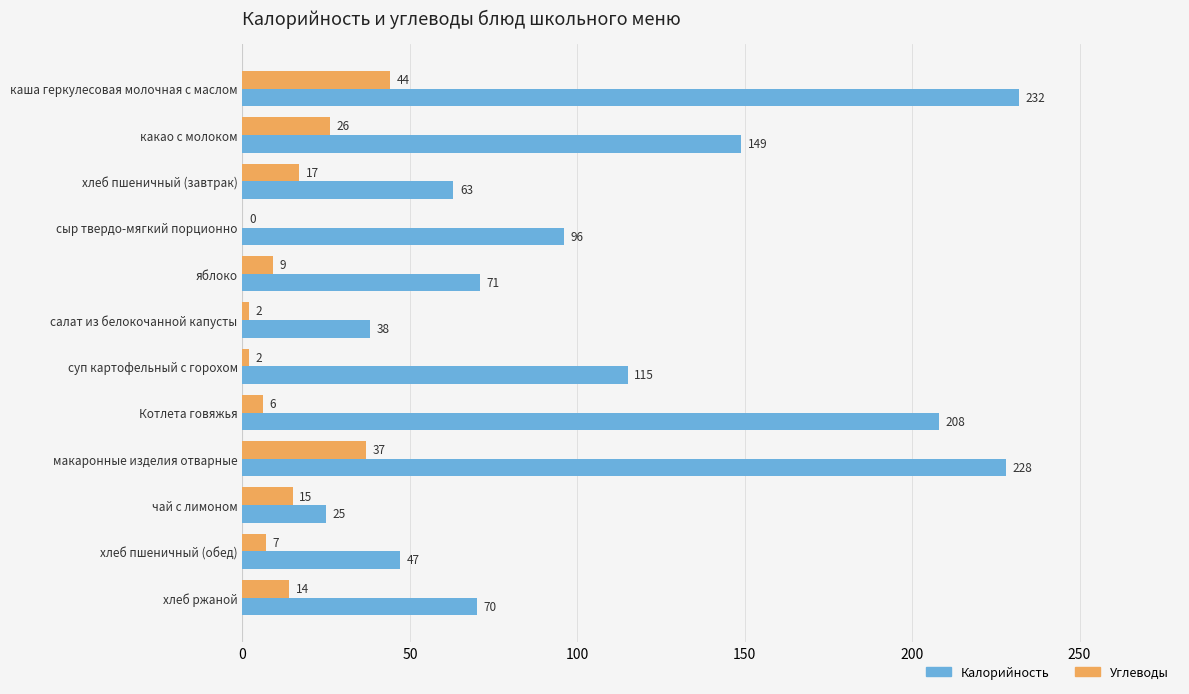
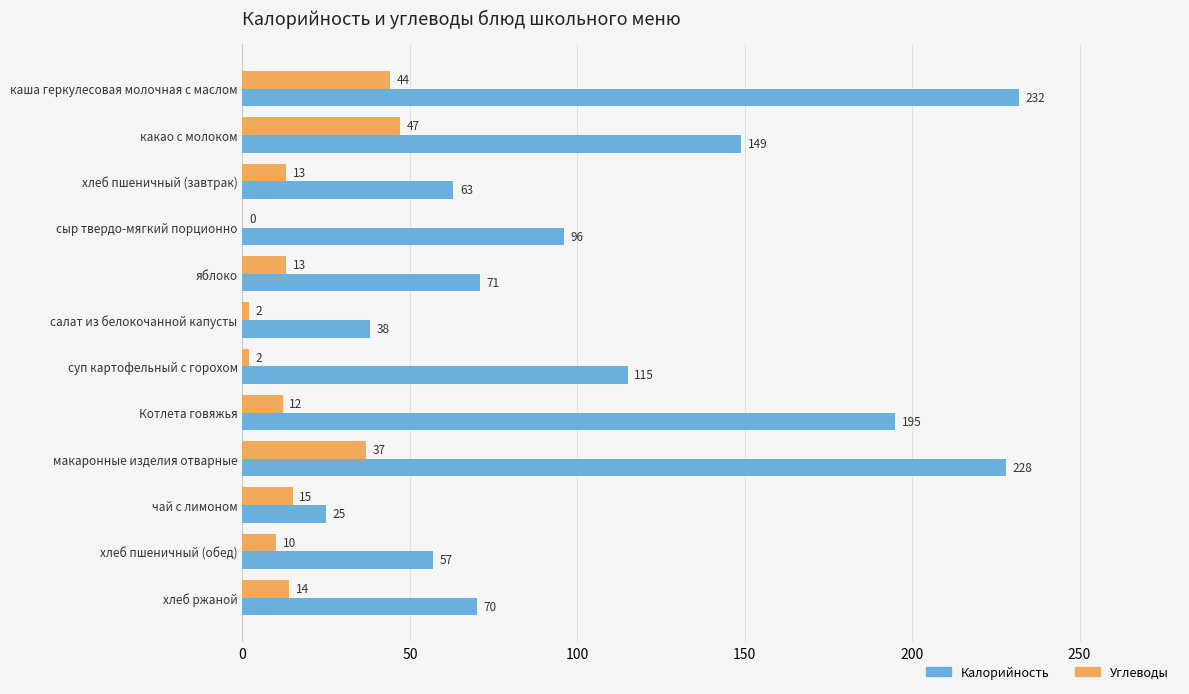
Углеводы, какао с молоком: 26 -> 47
Углеводы, хлеб пшеничный (завтрак): 17 -> 13
Углеводы, яблоко: 9 -> 13
Углеводы, Котлета говяжья: 6 -> 12
Калорийность, Котлета говяжья: 208 -> 195
Углеводы, хлеб пшеничный (обед): 7 -> 10
Калорийность, хлеб пшеничный (обед): 47 -> 57
